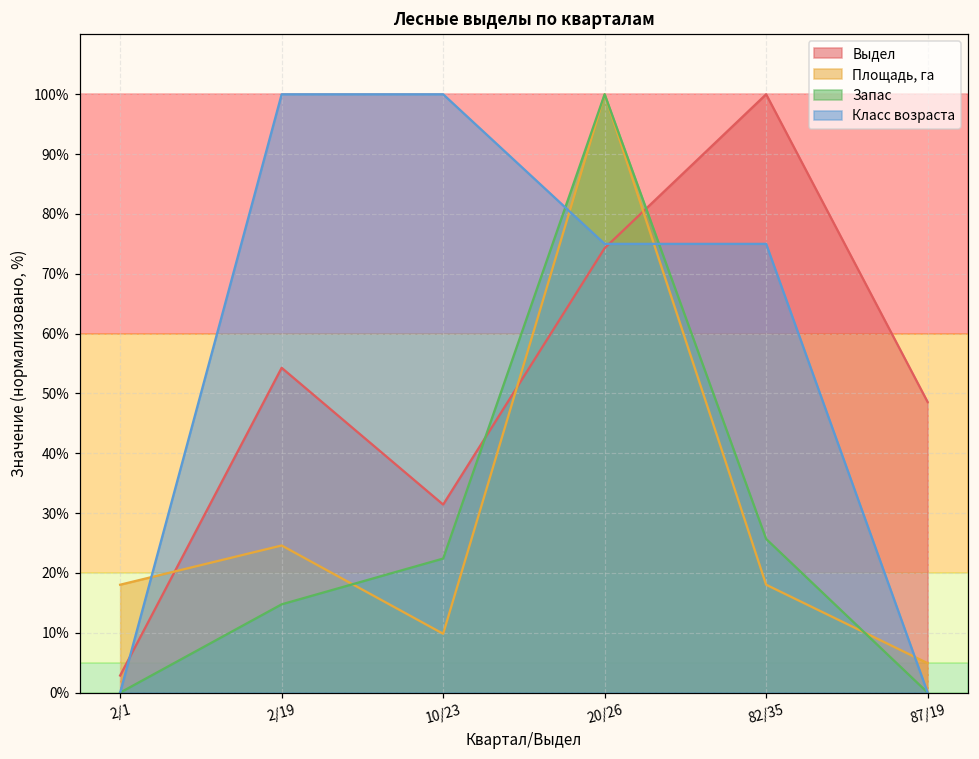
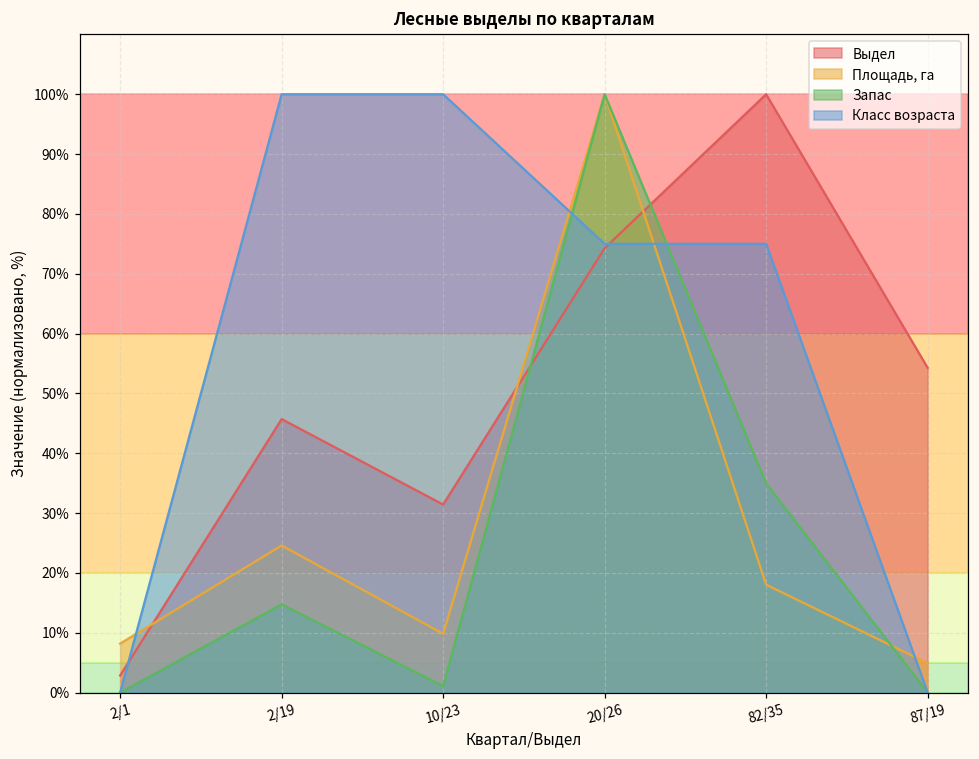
Площадь, га, 2/1: 18% -> 8%
Выдел, 2/19: 54% -> 46%
Запас, 10/23: 22% -> 1%
Запас, 82/35: 26% -> 35%
Выдел, 87/19: 49% -> 54%
